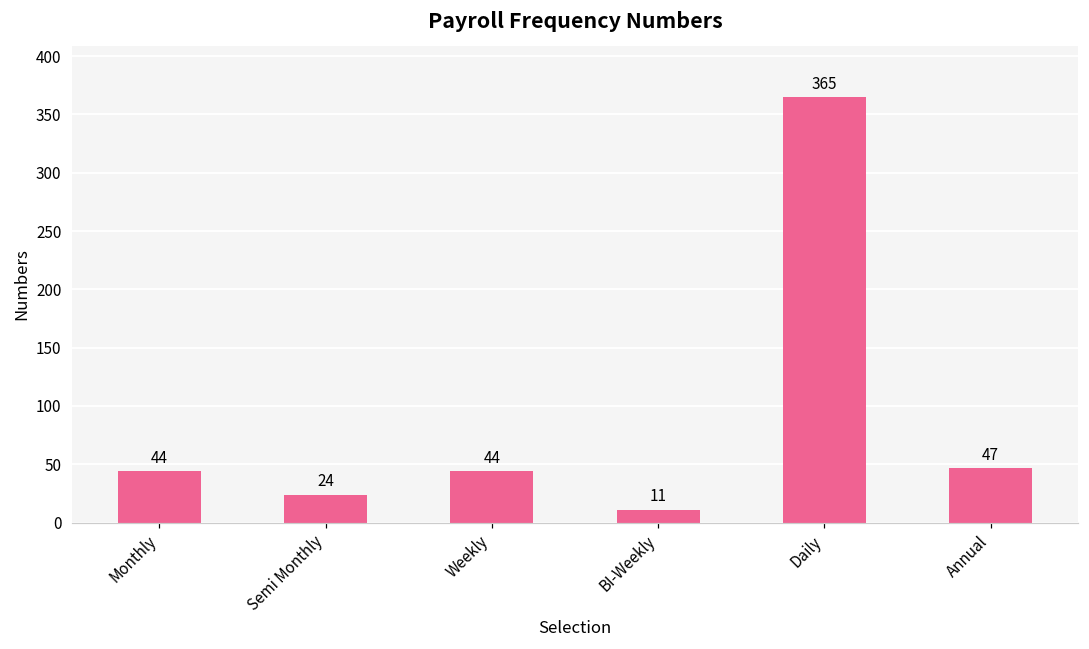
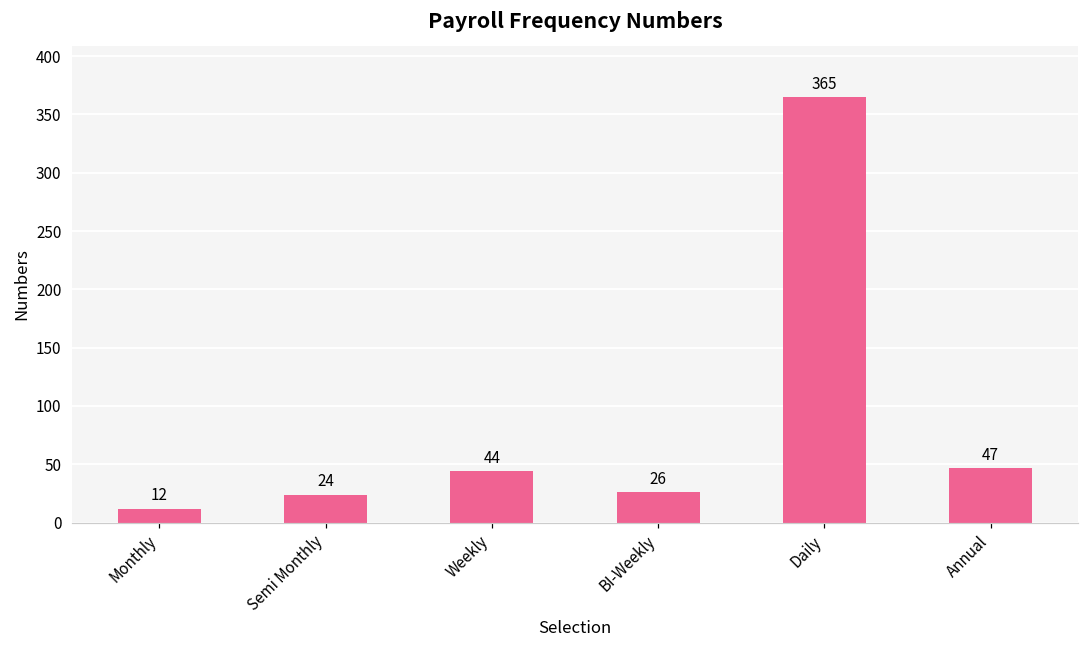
Monthly: 44 -> 12
BI-Weekly: 11 -> 26
